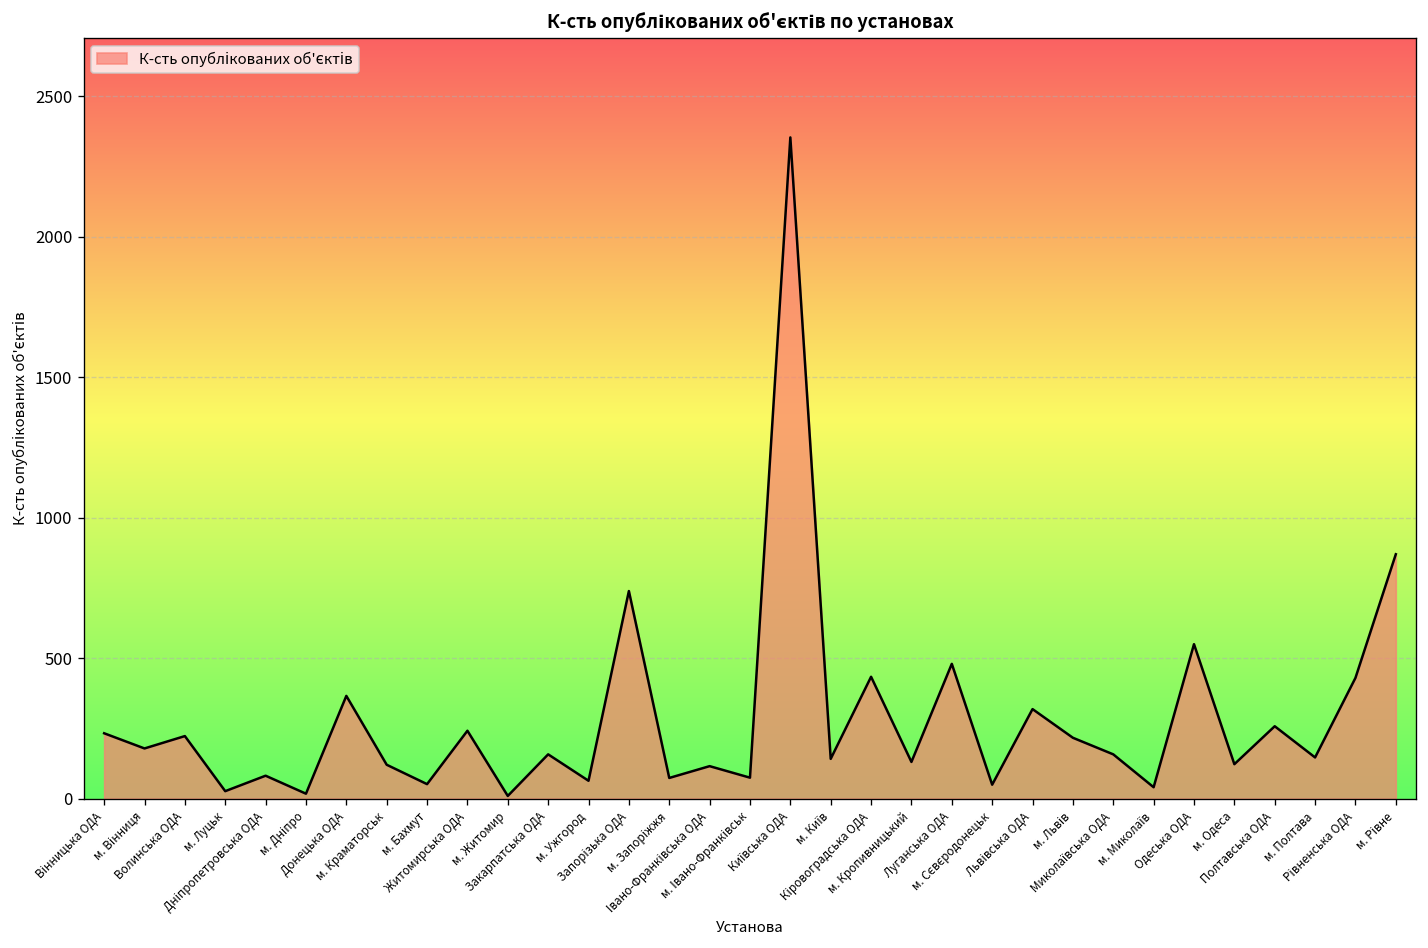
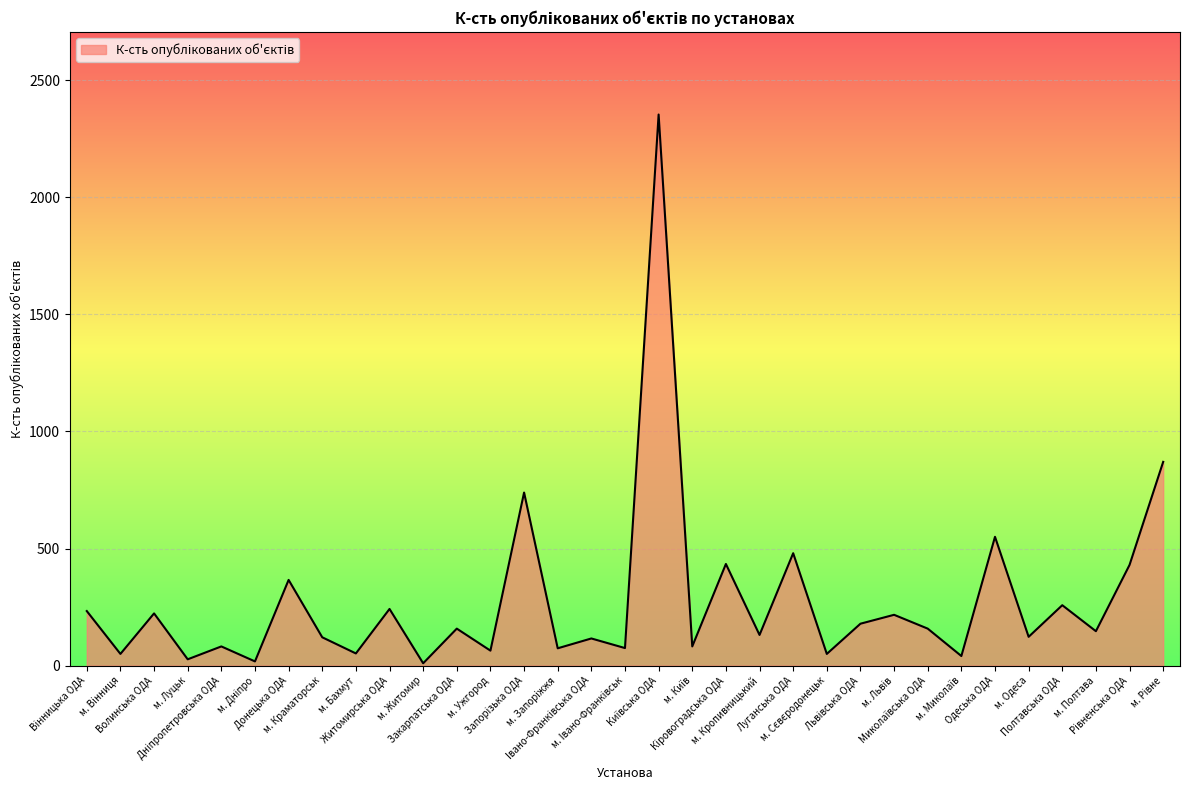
м. Вінниця: 180 -> 50
м. Київ: 140 -> 80
Львівська ОДА: 320 -> 180
